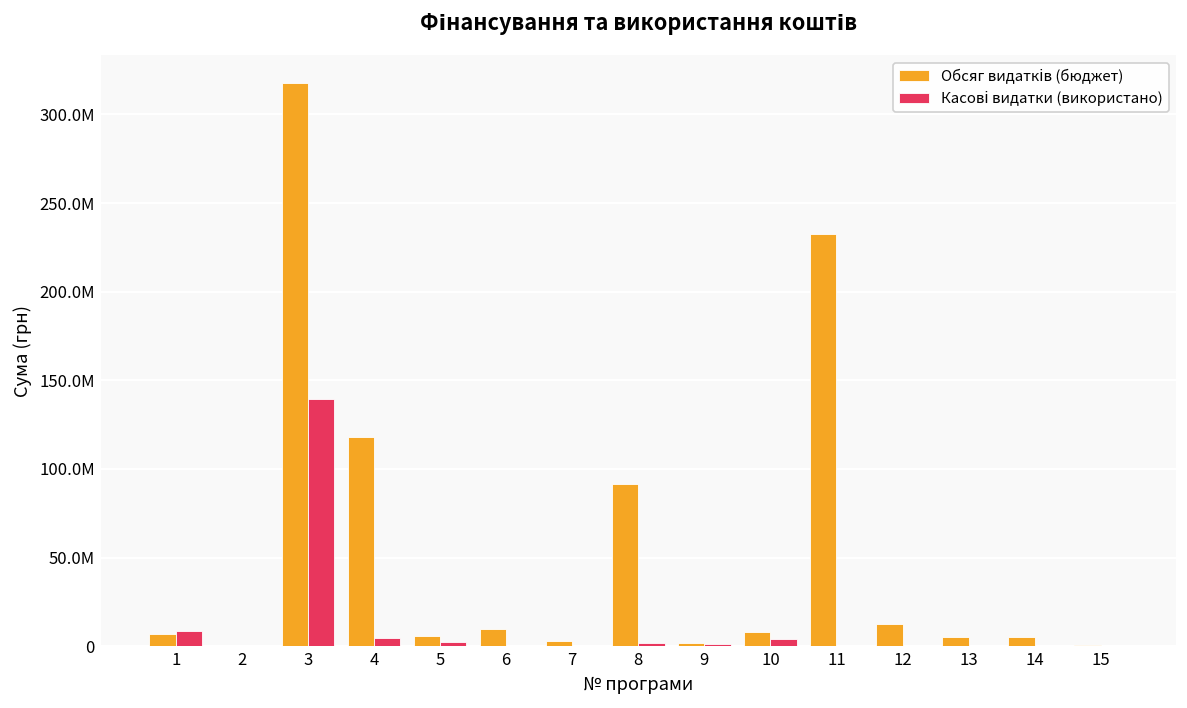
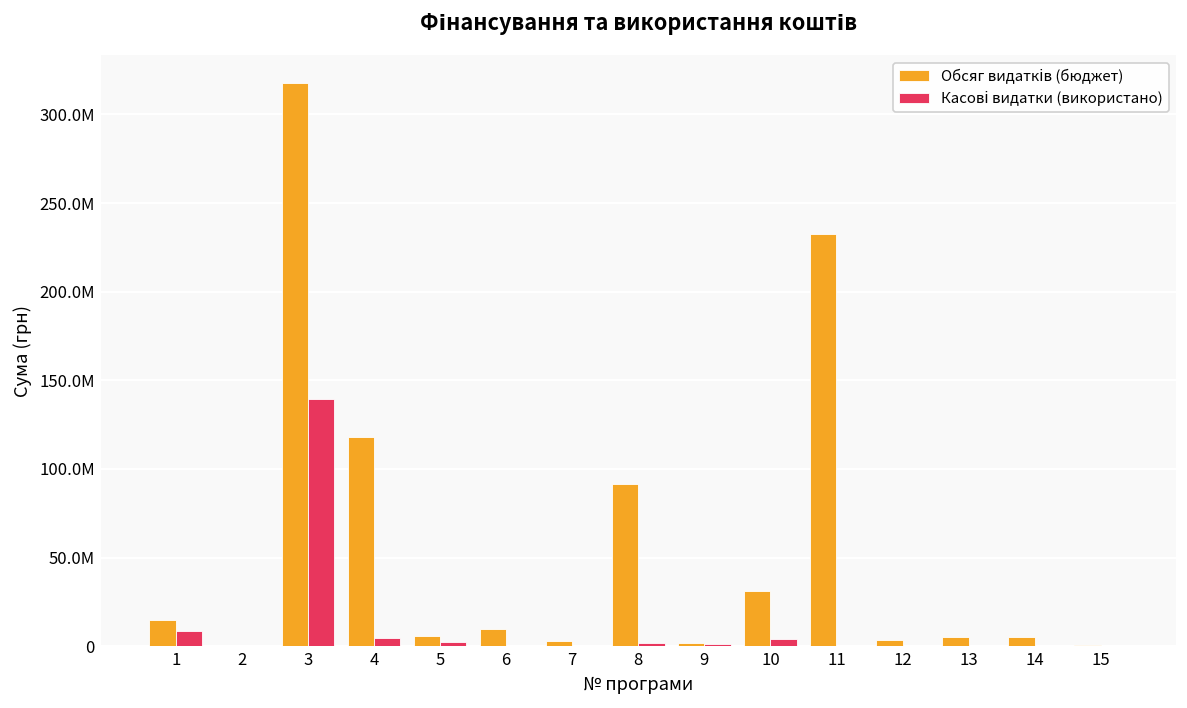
Обсяг видатків (бюджет), 1: 7000000 -> 15000000
Обсяг видатків (бюджет), 10: 8000000 -> 31000000
Обсяг видатків (бюджет), 12: 13000000 -> 4000000
